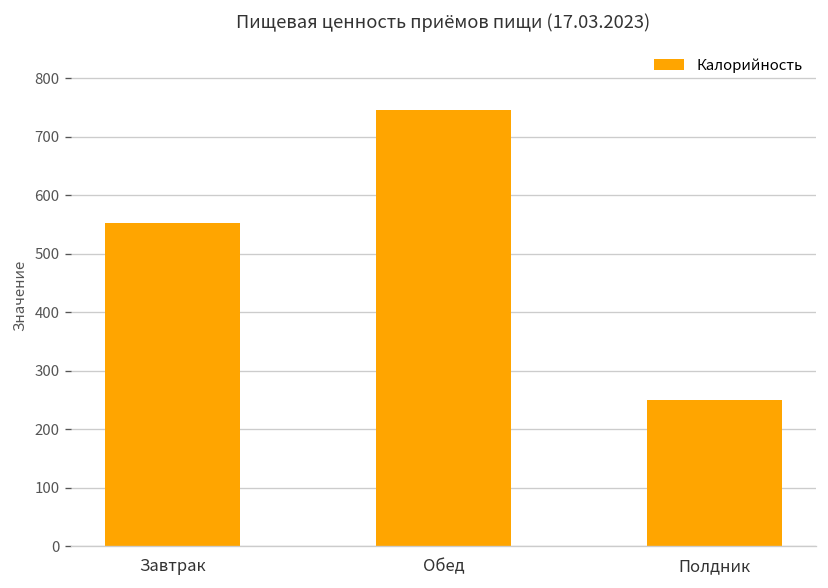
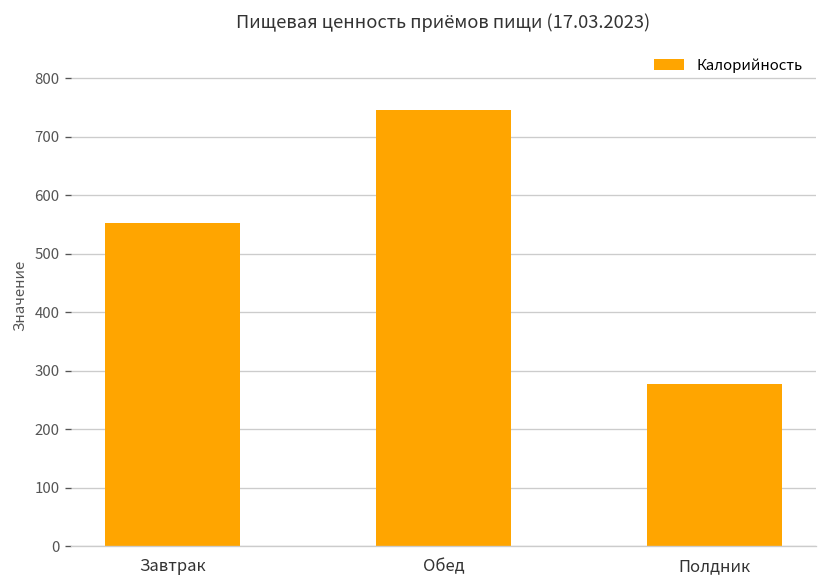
Полдник: 250 -> 280
